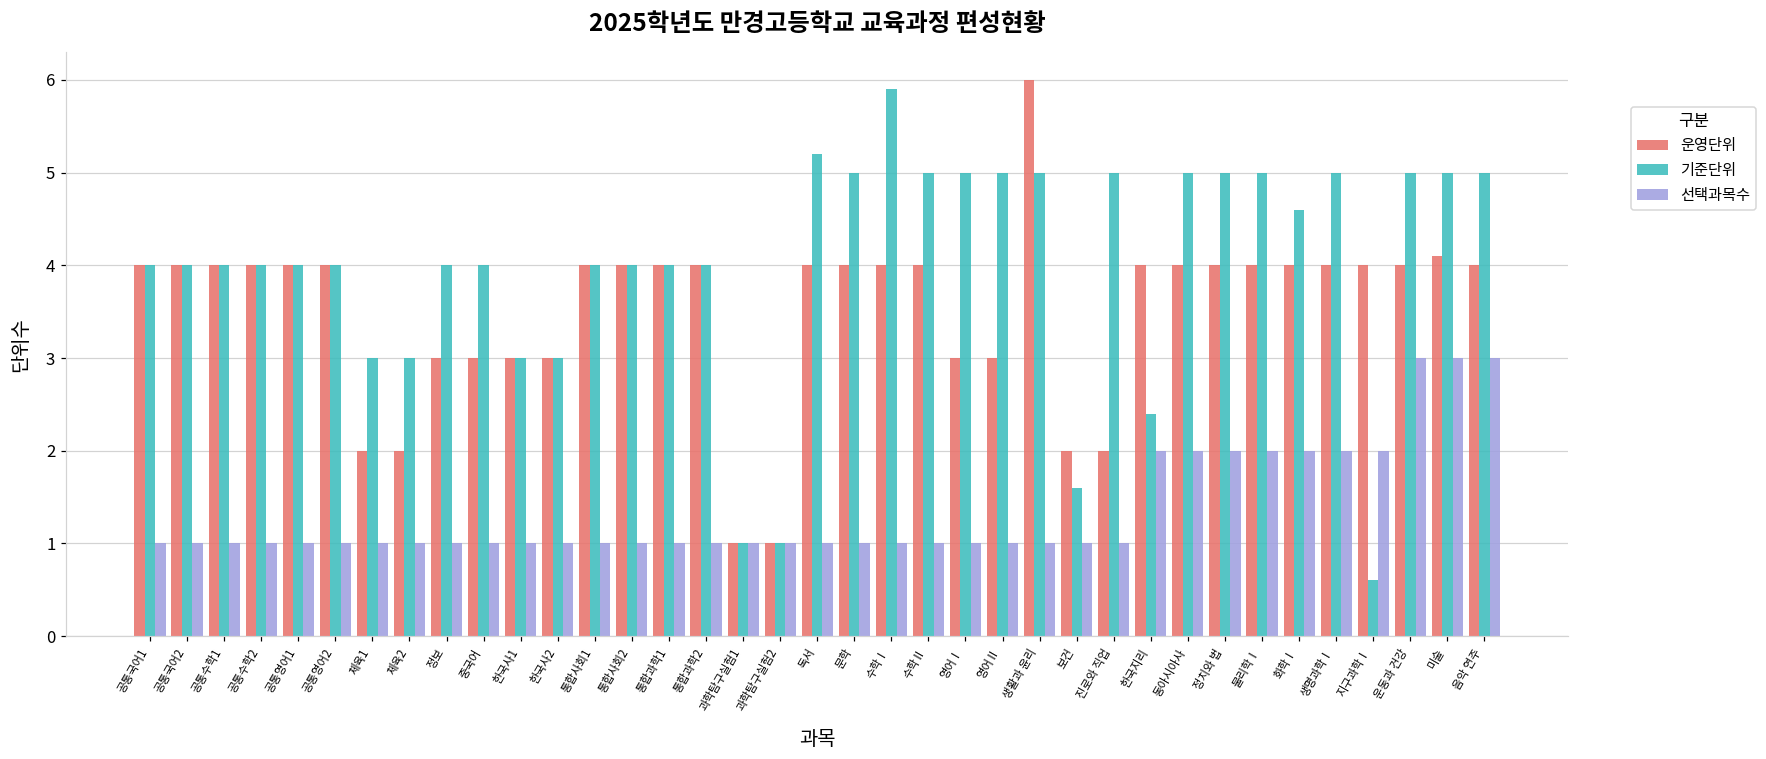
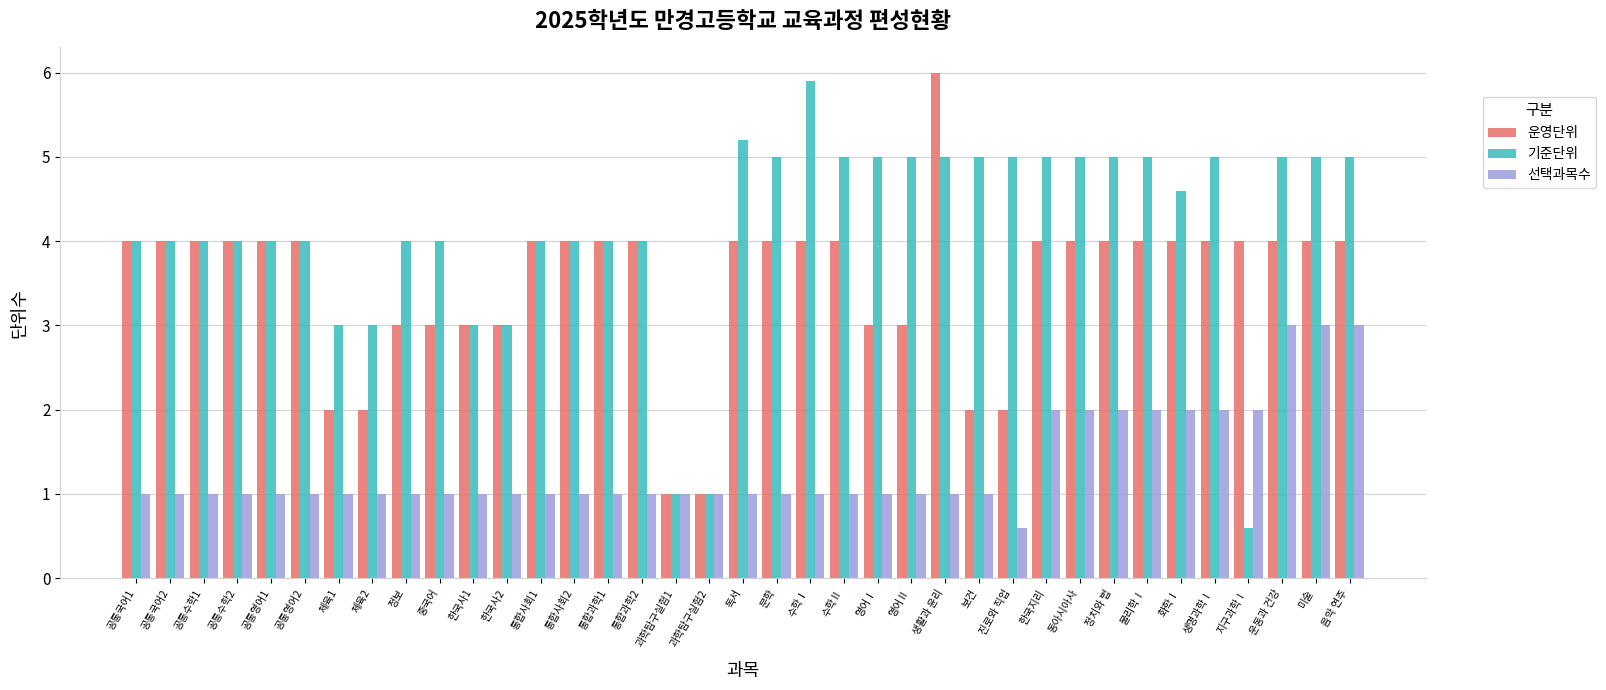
기준단위, 보건: 1.6 -> 5.0
선택과목수, 진로와 직업: 1.0 -> 0.6
기준단위, 한국지리: 2.4 -> 5.0
운영단위, 미술: 4.1 -> 4.0
